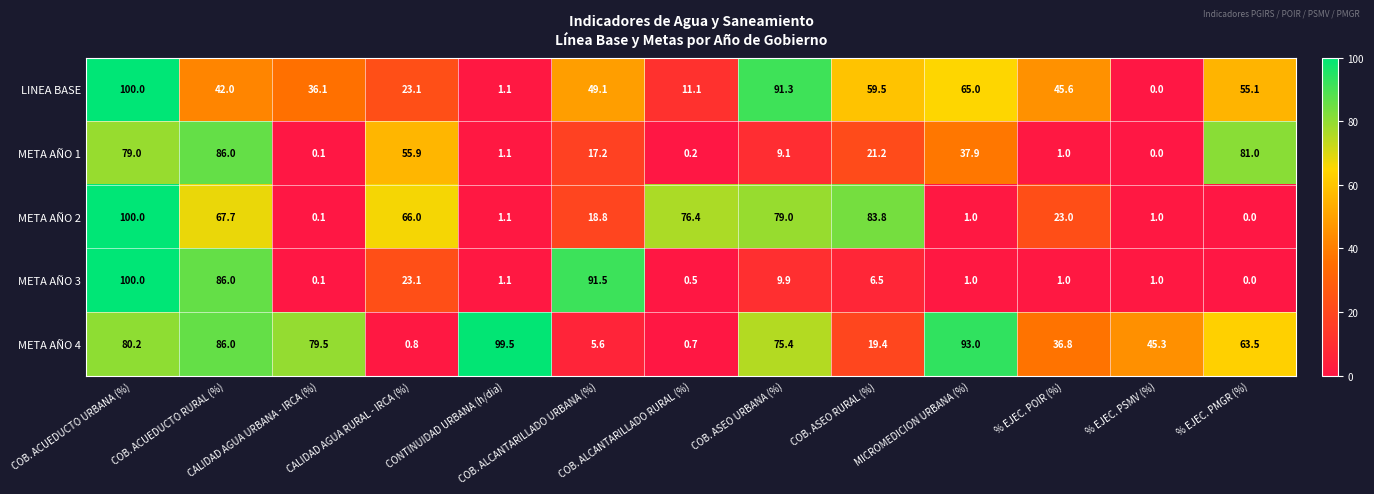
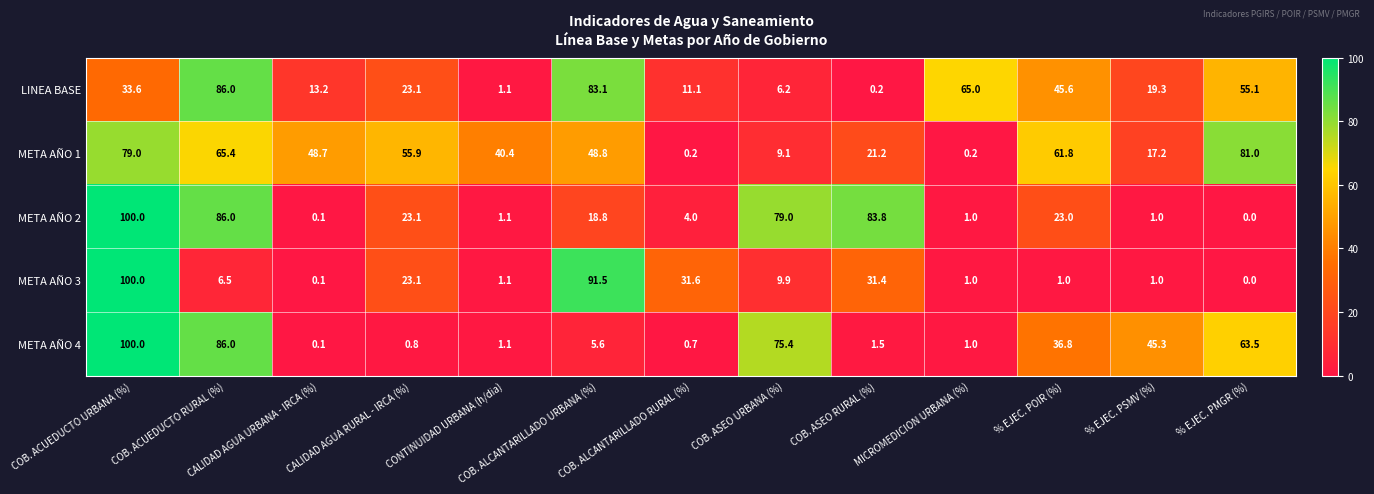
LINEA BASE, COB. ACUEDUCTO URBANA (%): 100.0 -> 33.6
LINEA BASE, COB. ACUEDUCTO RURAL (%): 42.0 -> 86.0
LINEA BASE, CALIDAD AGUA URBANA - IRCA (%): 36.1 -> 13.2
LINEA BASE, COB. ALCANTARILLADO URBANA (%): 49.1 -> 83.1
LINEA BASE, COB. ASEO URBANA (%): 91.3 -> 6.2
LINEA BASE, COB. ASEO RURAL (%): 59.5 -> 0.2
LINEA BASE, % EJEC. PSMV (%): 0.0 -> 19.3
META AÑO 1, COB. ACUEDUCTO RURAL (%): 86.0 -> 65.4
META AÑO 1, CALIDAD AGUA URBANA - IRCA (%): 0.1 -> 48.7
META AÑO 1, CONTINUIDAD URBANA (h/dia): 1.1 -> 40.4
META AÑO 1, COB. ALCANTARILLADO URBANA (%): 17.2 -> 48.8
META AÑO 1, MICROMEDICION URBANA (%): 37.9 -> 0.2
META AÑO 1, % EJEC. POIR (%): 1.0 -> 61.8
META AÑO 1, % EJEC. PSMV (%): 0.0 -> 17.2
META AÑO 2, COB. ACUEDUCTO RURAL (%): 67.7 -> 86.0
META AÑO 2, CALIDAD AGUA RURAL - IRCA (%): 66.0 -> 23.1
META AÑO 2, COB. ALCANTARILLADO RURAL (%): 76.4 -> 4.0
META AÑO 3, COB. ACUEDUCTO RURAL (%): 86.0 -> 6.5
META AÑO 3, COB. ALCANTARILLADO RURAL (%): 0.5 -> 31.6
META AÑO 3, COB. ASEO RURAL (%): 6.5 -> 31.4
META AÑO 4, COB. ACUEDUCTO URBANA (%): 80.2 -> 100.0
META AÑO 4, CALIDAD AGUA URBANA - IRCA (%): 79.5 -> 0.1
META AÑO 4, CONTINUIDAD URBANA (h/dia): 99.5 -> 1.1
META AÑO 4, COB. ASEO RURAL (%): 19.4 -> 1.5
META AÑO 4, MICROMEDICION URBANA (%): 93.0 -> 1.0
